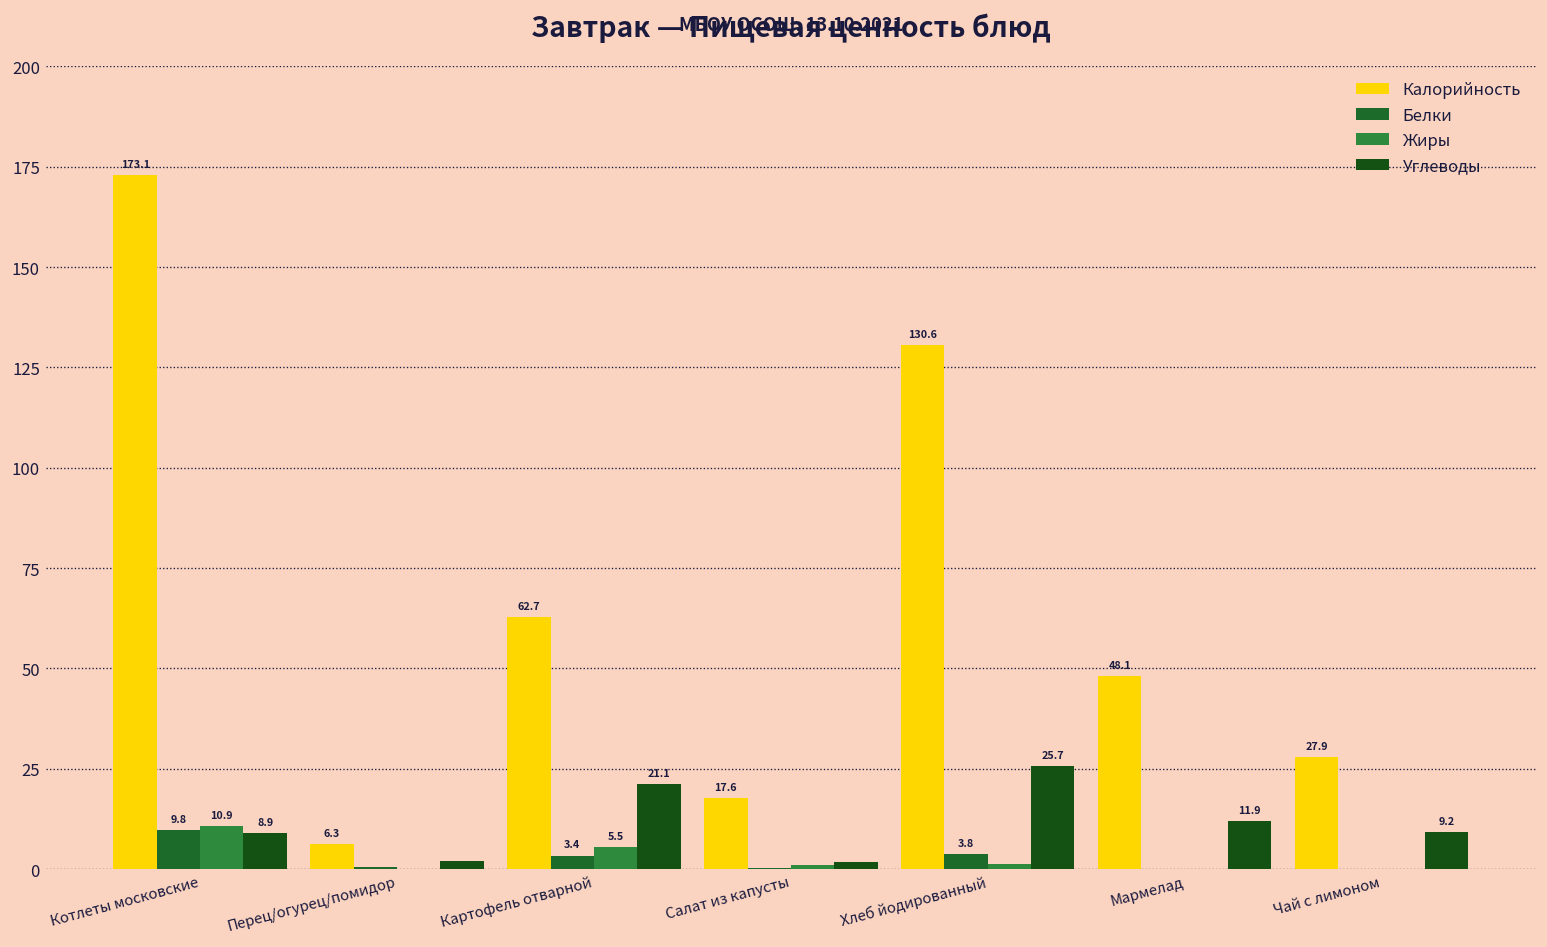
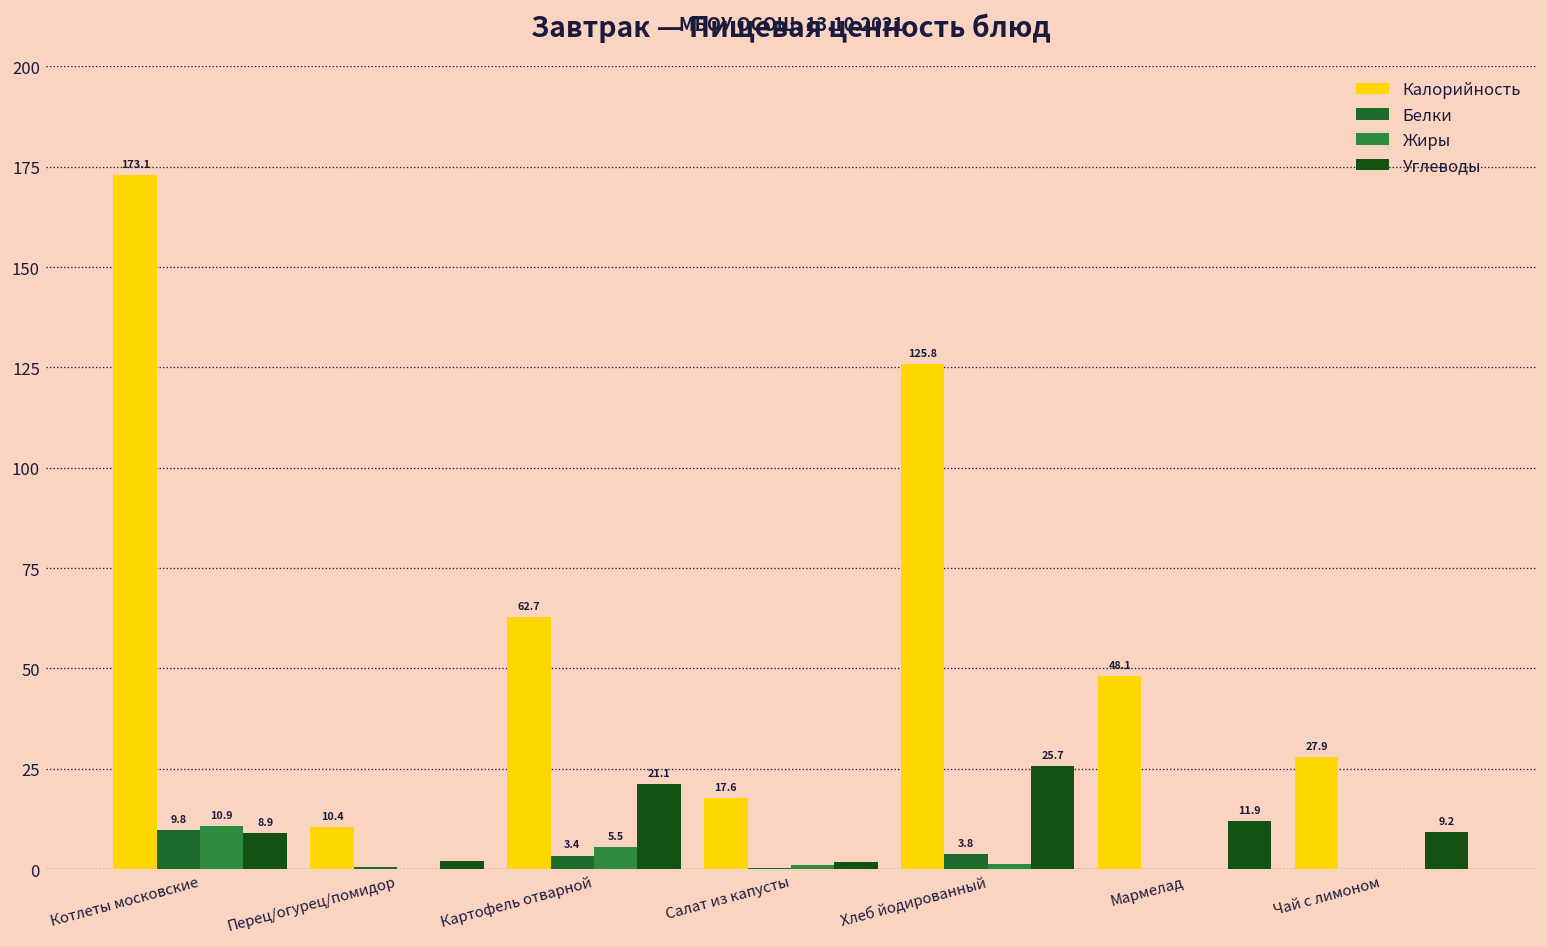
Калорийность, Перец/огурец/помидор: 6.3 -> 10.4
Калорийность, Хлеб йодированный: 130.6 -> 125.8
